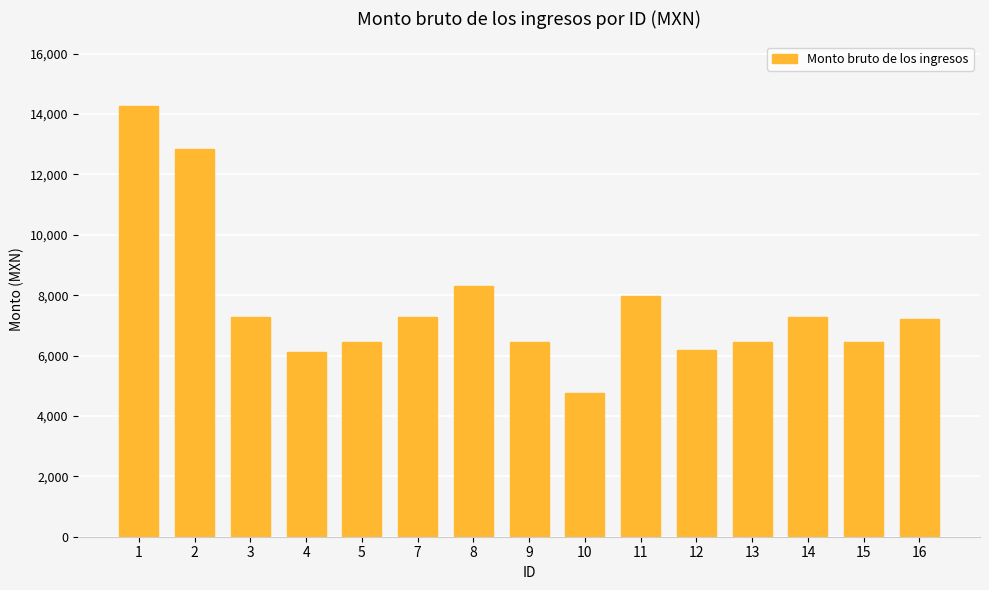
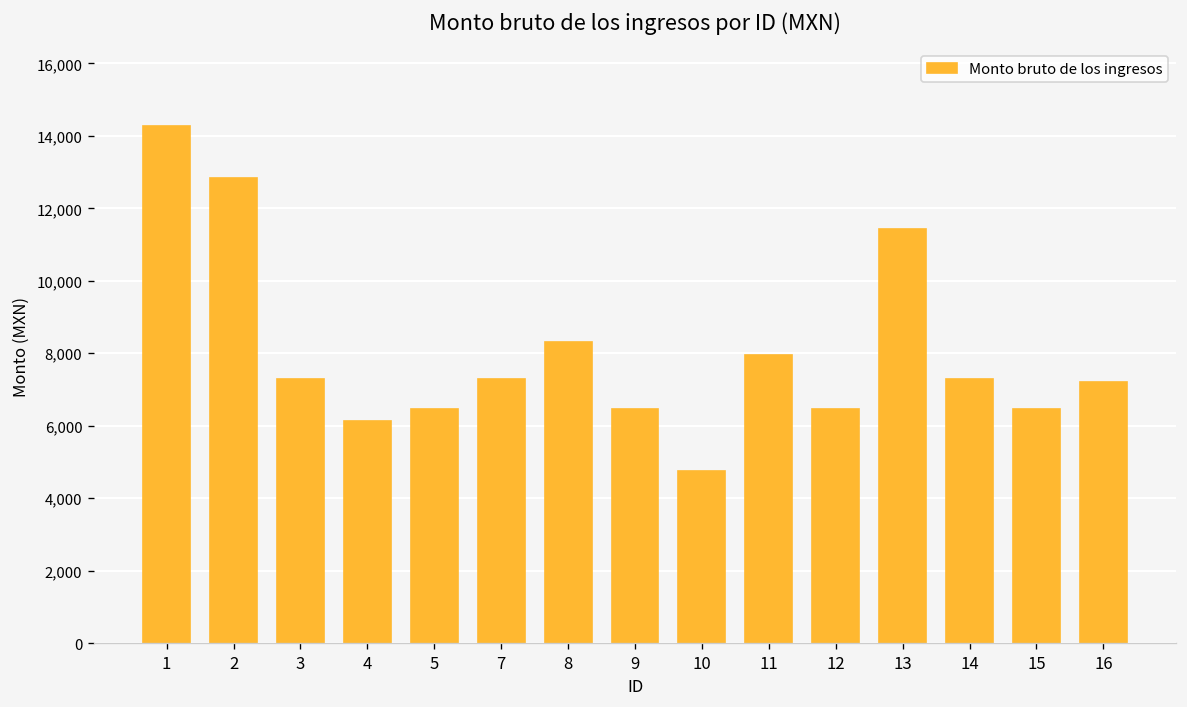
12: 6,200 -> 6,500
13: 6,500 -> 11,400
